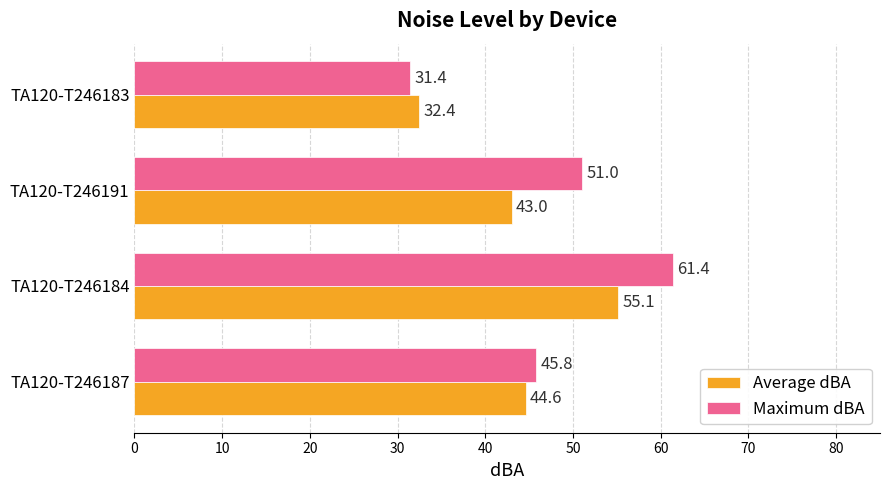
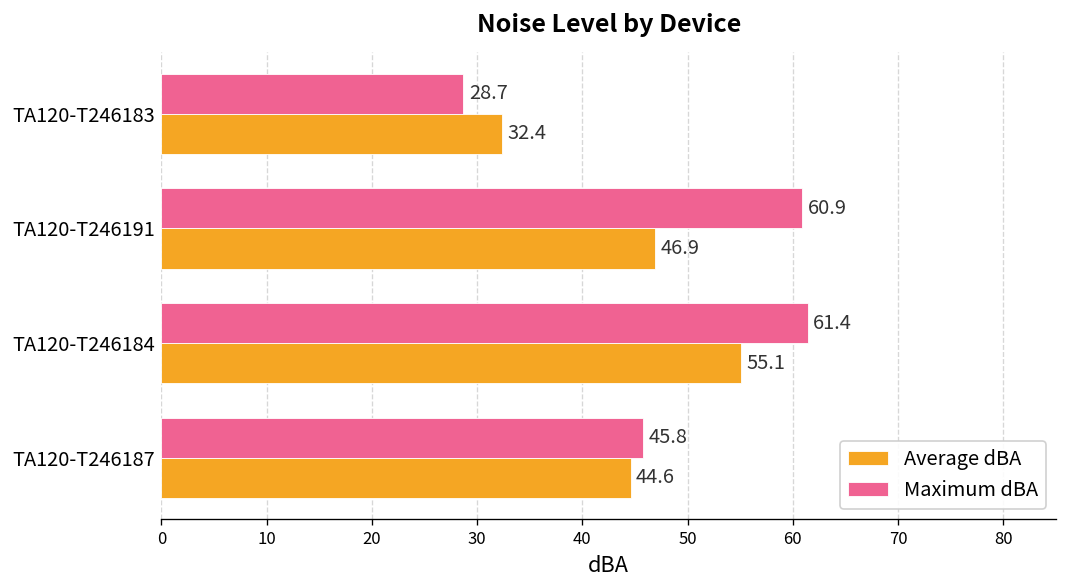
Maximum dBA, TA120-T246183: 31.4 -> 28.7
Maximum dBA, TA120-T246191: 51.0 -> 60.9
Average dBA, TA120-T246191: 43.0 -> 46.9
